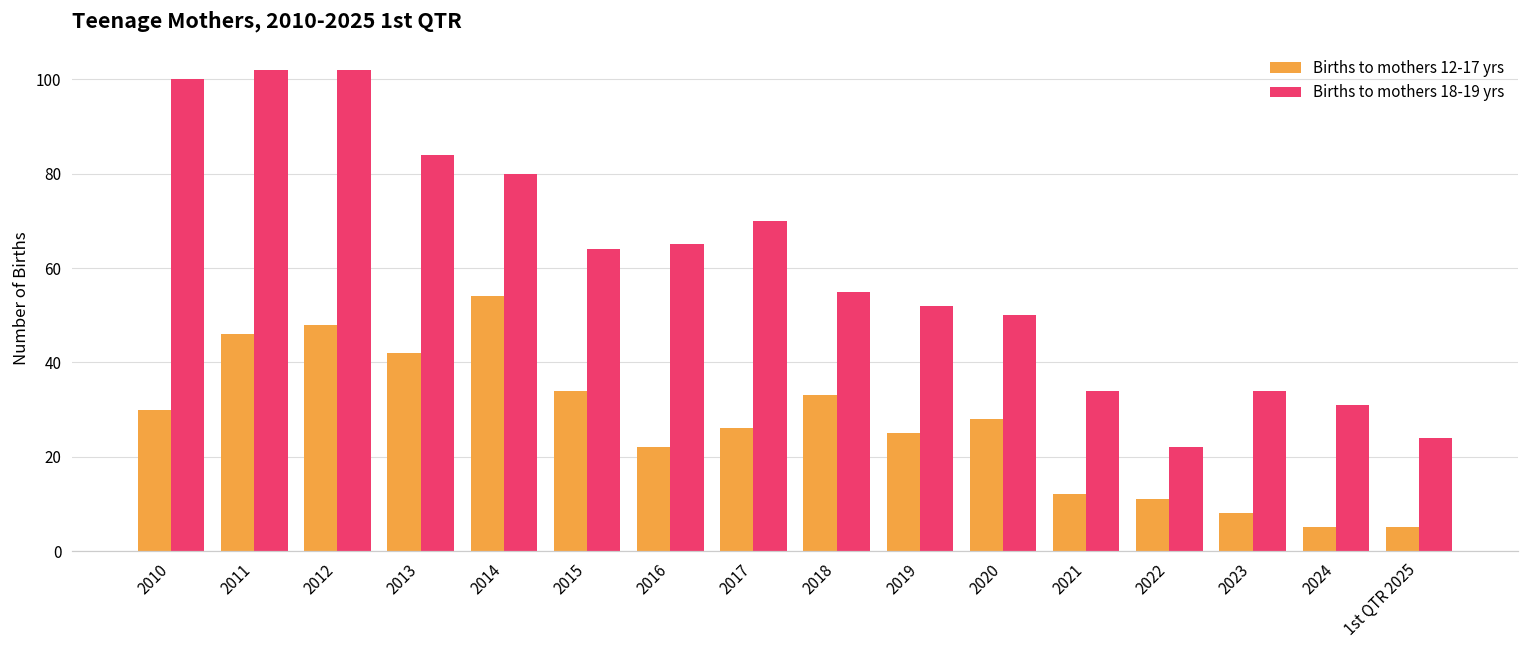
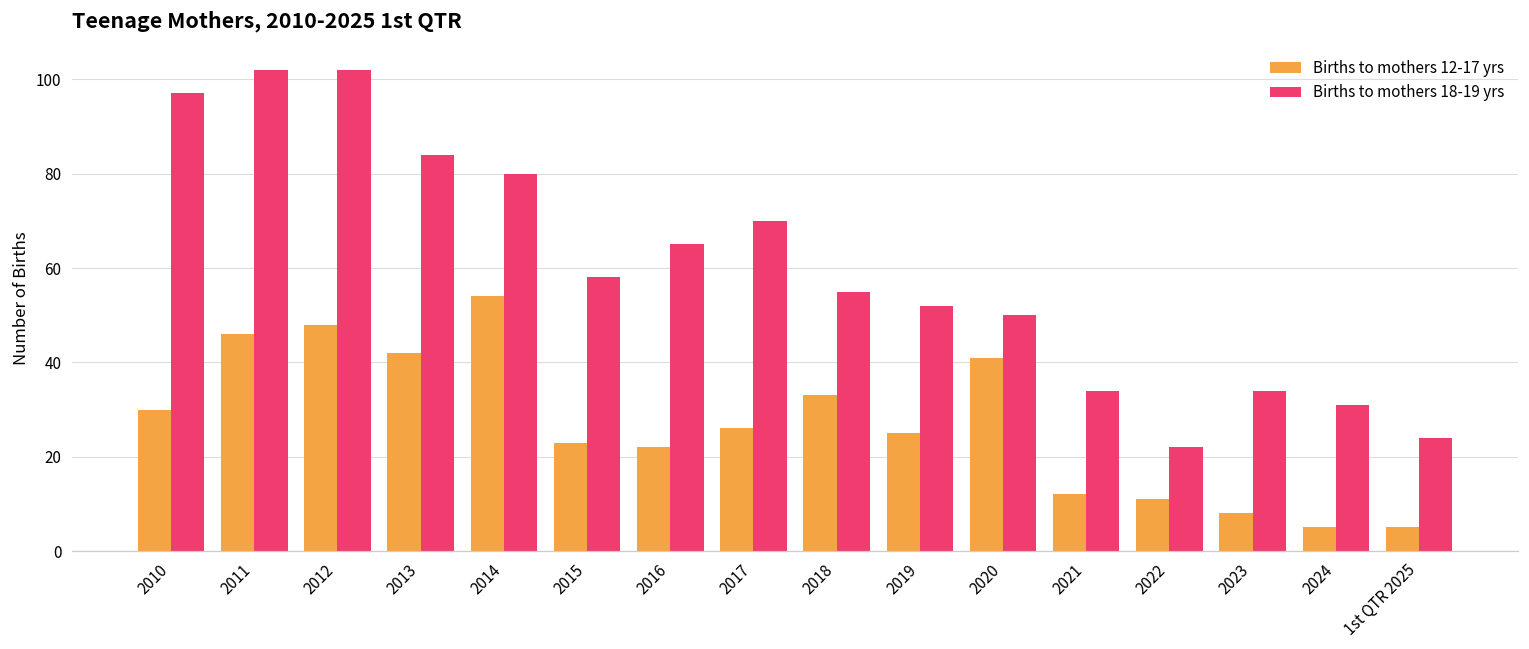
Births to mothers 18-19 yrs, 2010: 100 -> 97
Births to mothers 12-17 yrs, 2015: 34 -> 23
Births to mothers 18-19 yrs, 2015: 64 -> 58
Births to mothers 12-17 yrs, 2020: 28 -> 41
